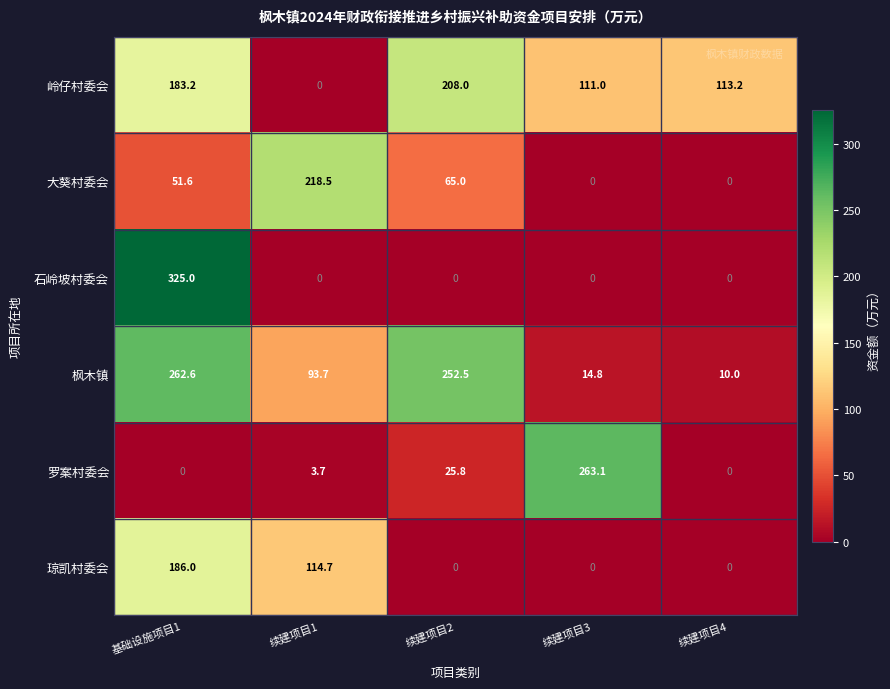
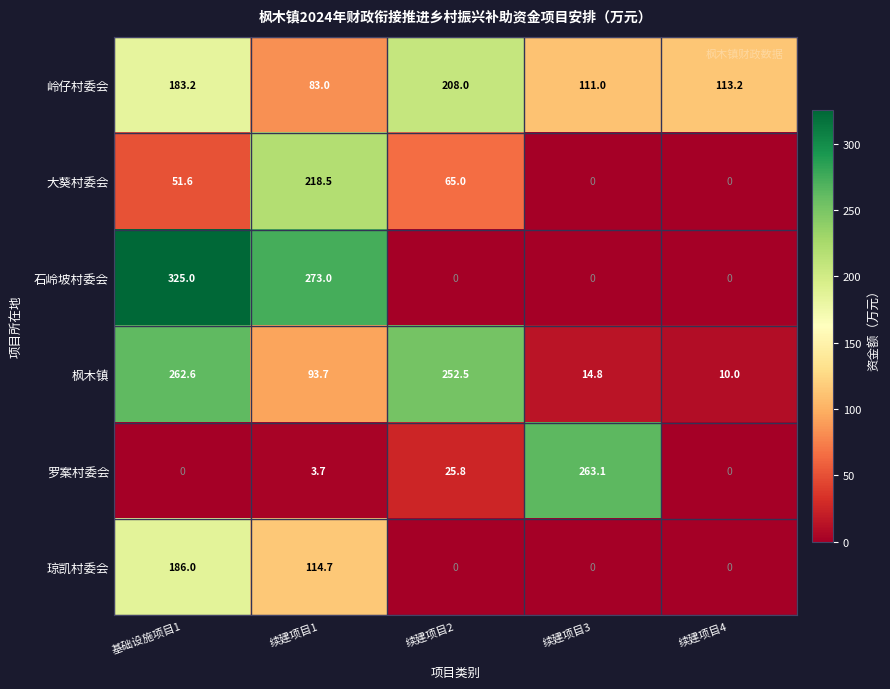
岭仔村委会, 续建项目1: 0 -> 83.0
石岭坡村委会, 续建项目1: 0 -> 273.0
